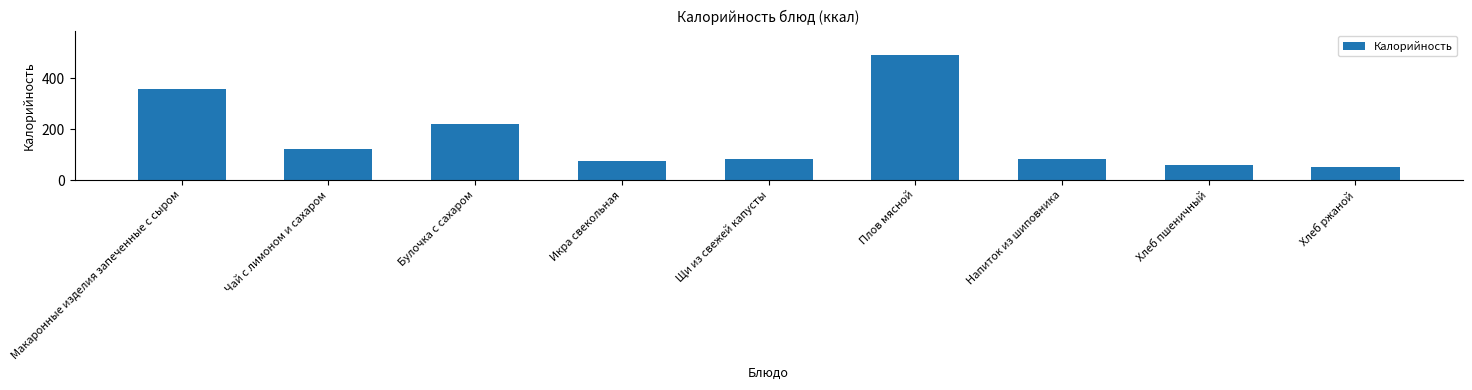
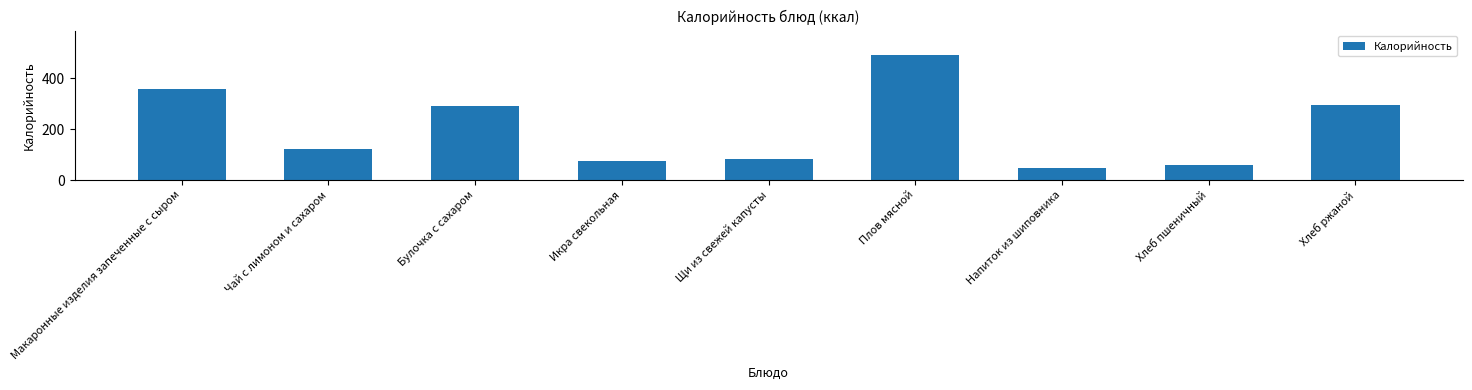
Булочка с сахаром: 220 -> 290
Напиток из шиповника: 80 -> 50
Хлеб ржаной: 50 -> 300
